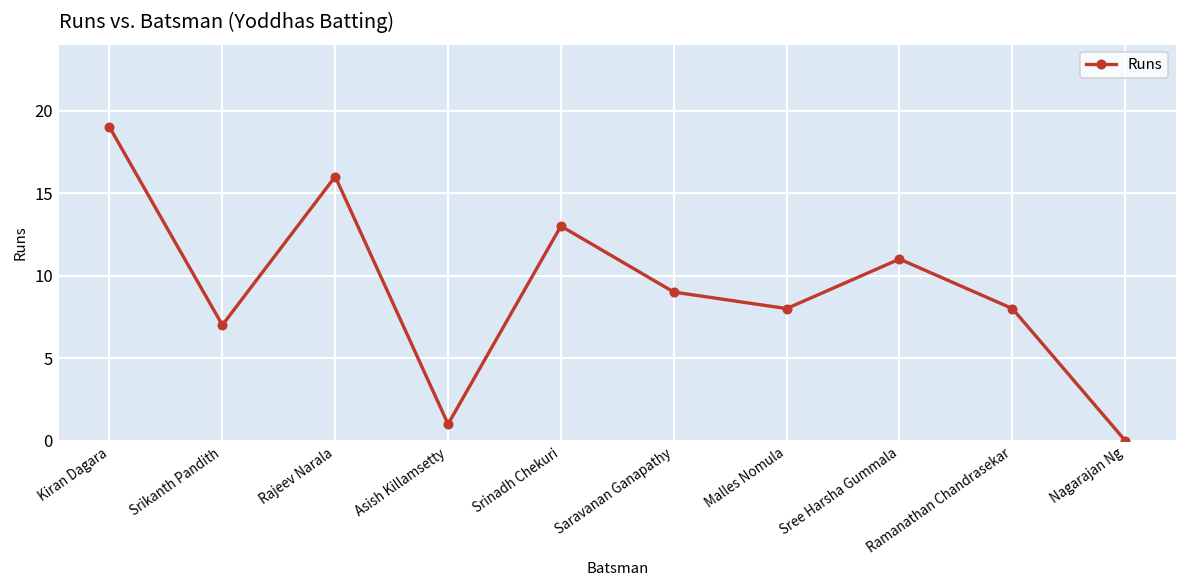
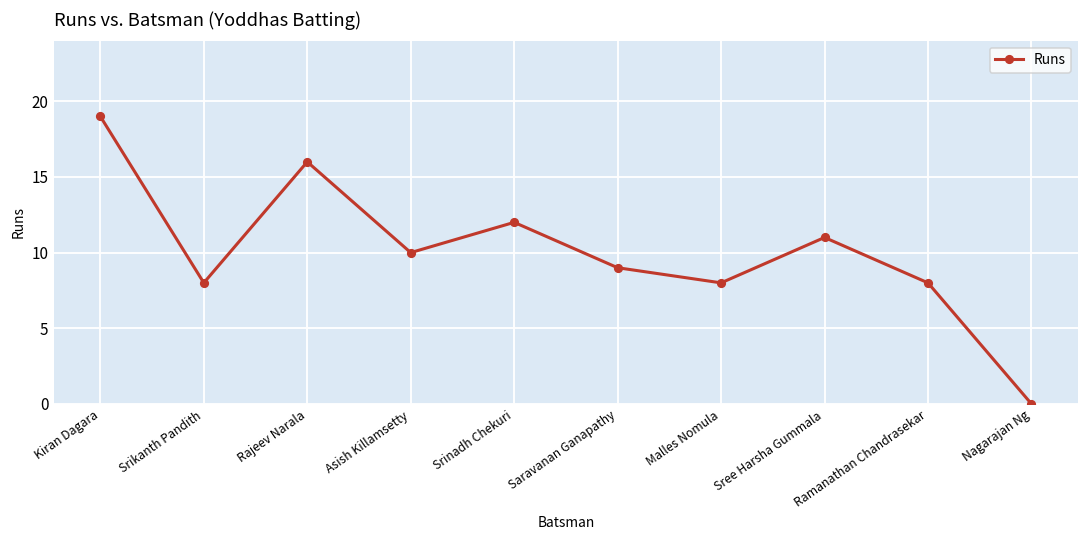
Srikanth Pandith: 7 -> 8
Asish Killamsetty: 1 -> 10
Srinadh Chekuri: 13 -> 12
